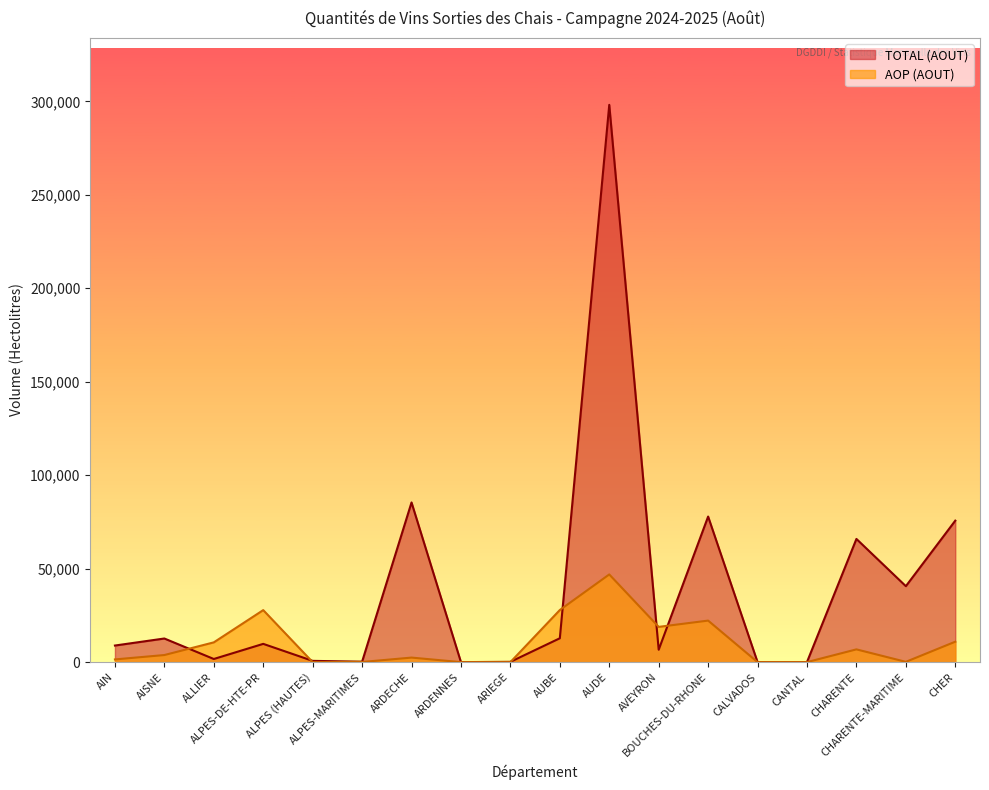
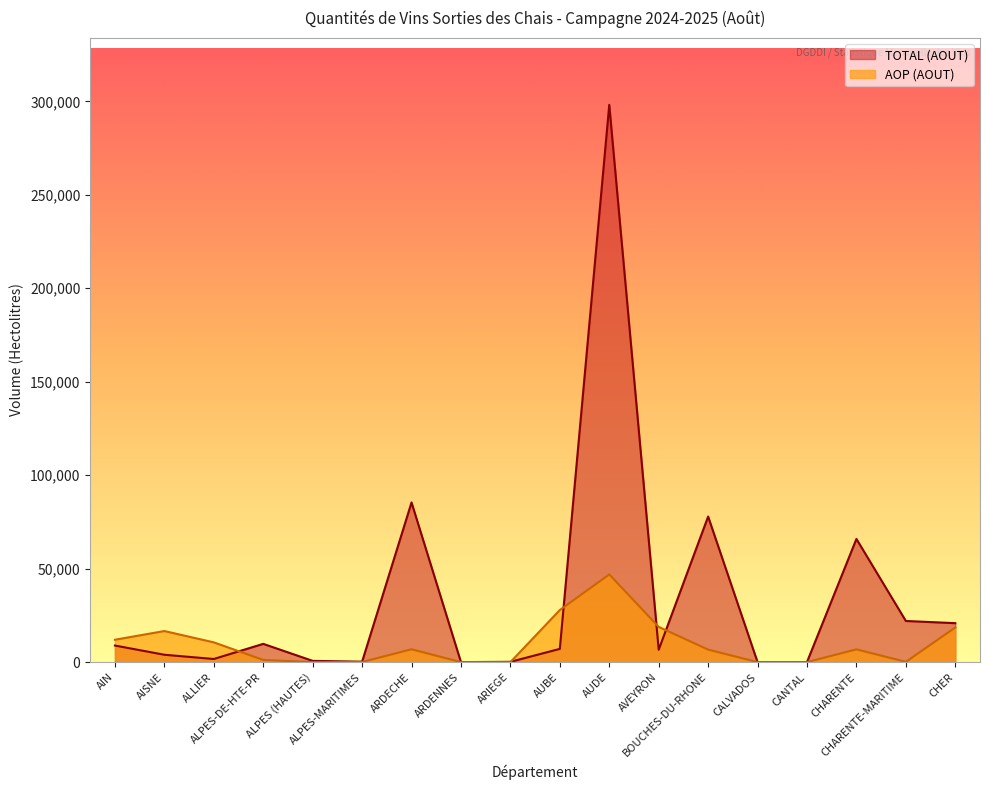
AOP (AOUT), AIN: 1,000 -> 12,000
TOTAL (AOUT), AISNE: 13,000 -> 4,000
AOP (AOUT), AISNE: 4,000 -> 17,000
AOP (AOUT), ALPES-DE-HTE-PR: 28,000 -> 1,000
AOP (AOUT), ARDECHE: 2,000 -> 7,000
TOTAL (AOUT), AUBE: 13,000 -> 7,000
AOP (AOUT), BOUCHES-DU-RHONE: 22,000 -> 7,000
TOTAL (AOUT), CHARENTE-MARITIME: 41,000 -> 22,000
TOTAL (AOUT), CHER: 76,000 -> 21,000
AOP (AOUT), CHER: 11,000 -> 19,000
